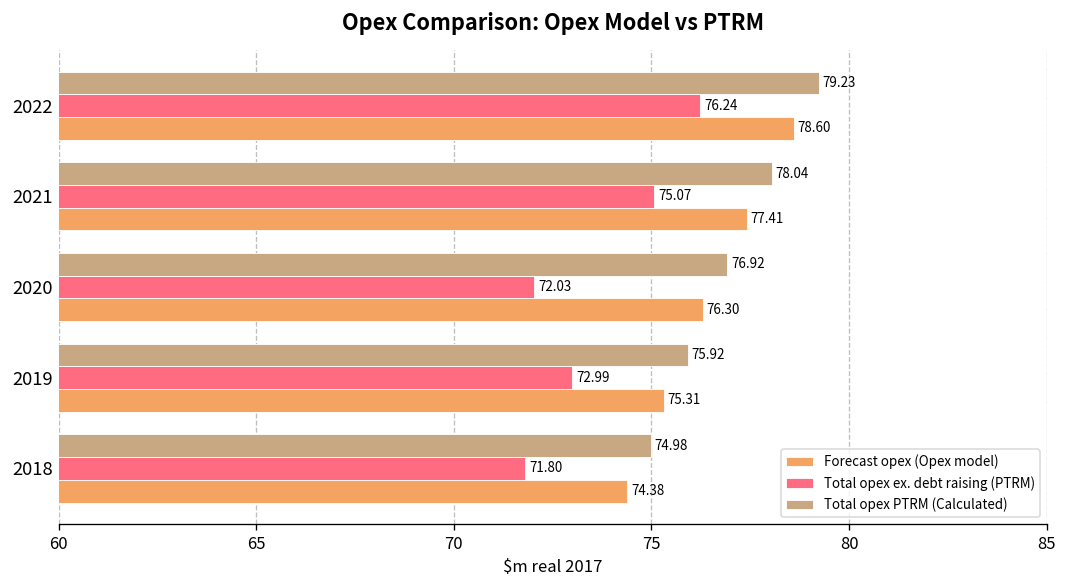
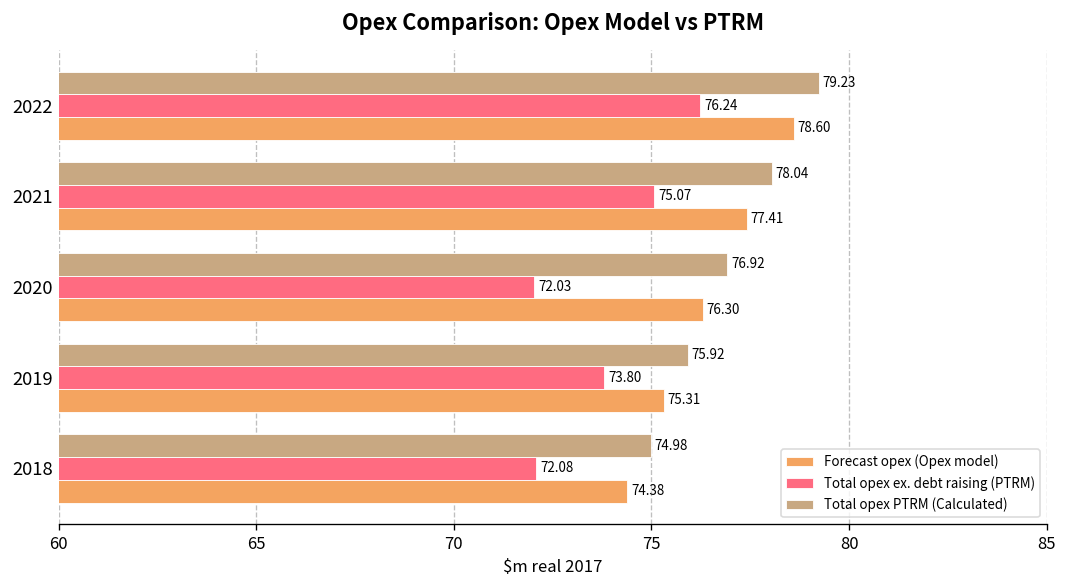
Total opex ex. debt raising (PTRM), 2019: 72.99 -> 73.80
Total opex ex. debt raising (PTRM), 2018: 71.80 -> 72.08
